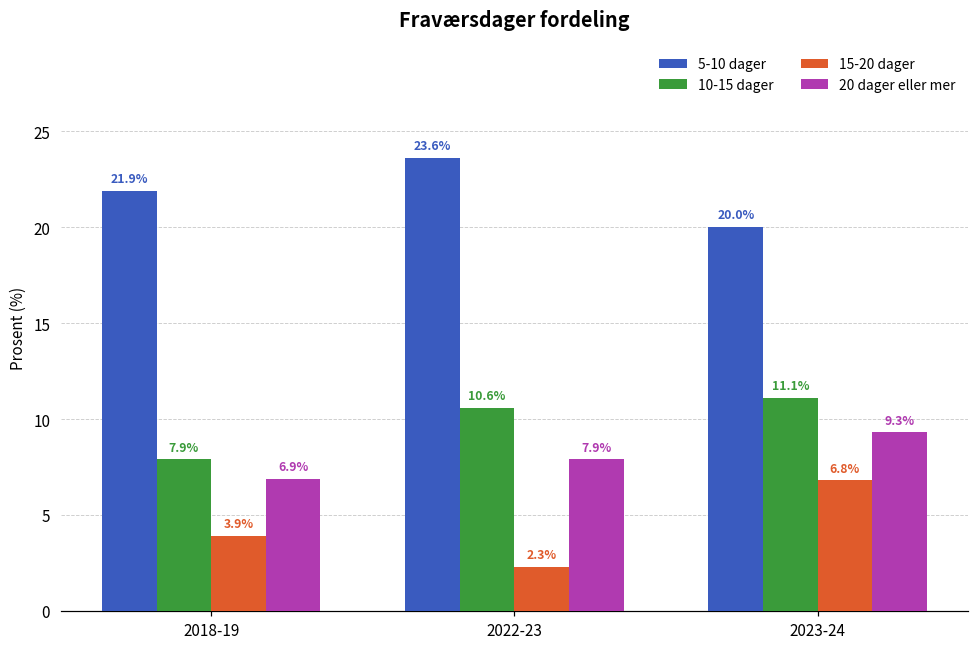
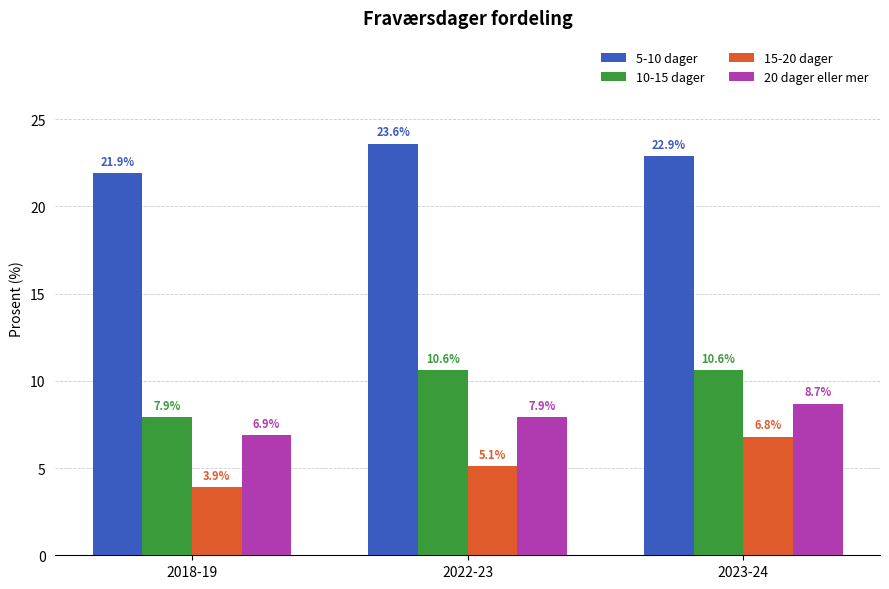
15-20 dager, 2022-23: 2.3% -> 5.1%
5-10 dager, 2023-24: 20.0% -> 22.9%
10-15 dager, 2023-24: 11.1% -> 10.6%
20 dager eller mer, 2023-24: 9.3% -> 8.7%
